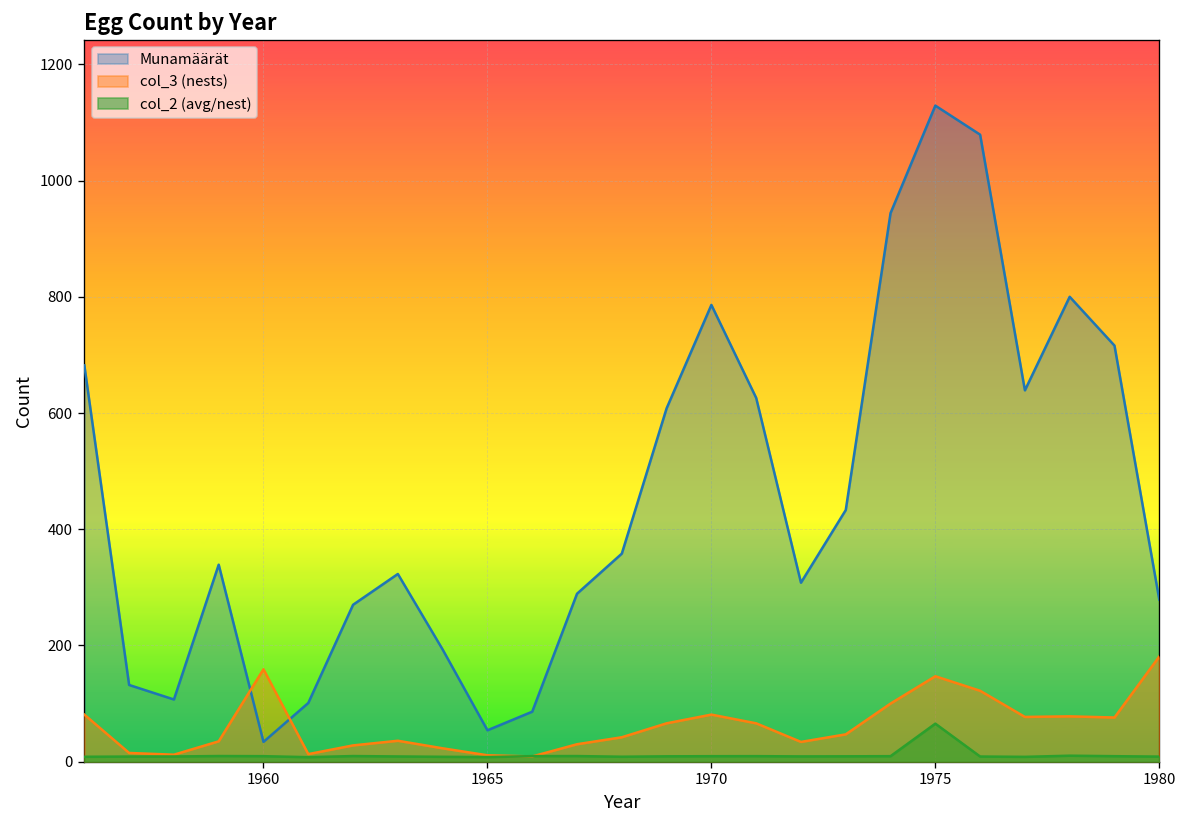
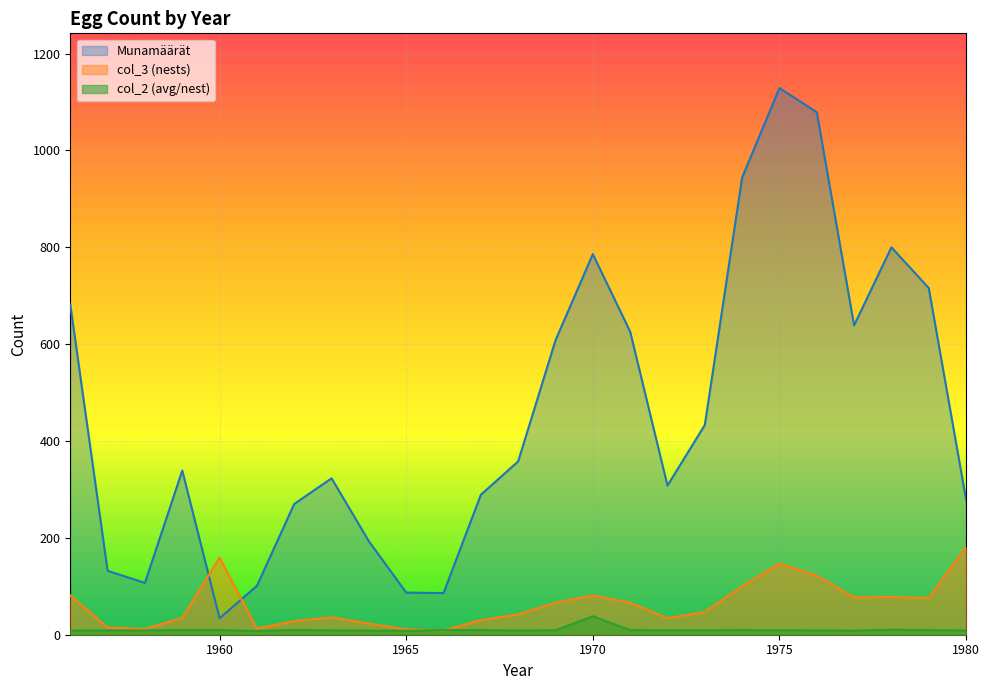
Munamäärät, 1965: 50 -> 90
col_2 (avg/nest), 1970: 10 -> 40
col_2 (avg/nest), 1975: 70 -> 10
